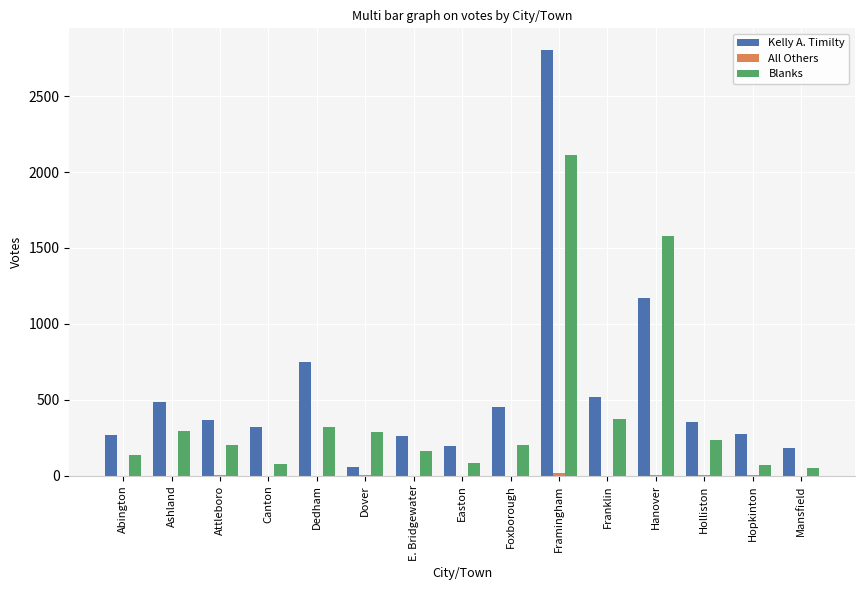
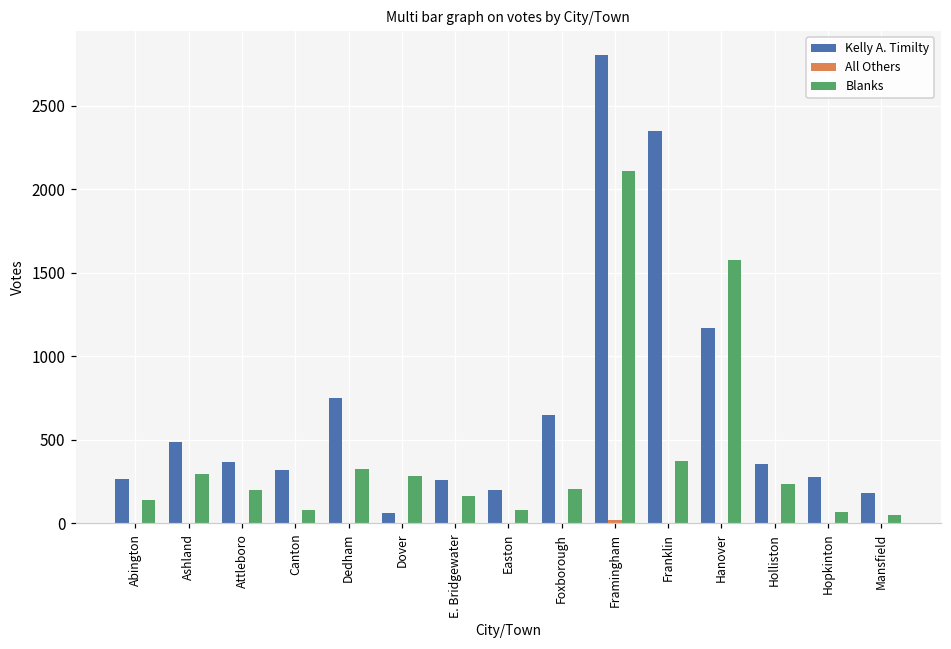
Kelly A. Timilty, Foxborough: 450 -> 650
Kelly A. Timilty, Franklin: 520 -> 2350
